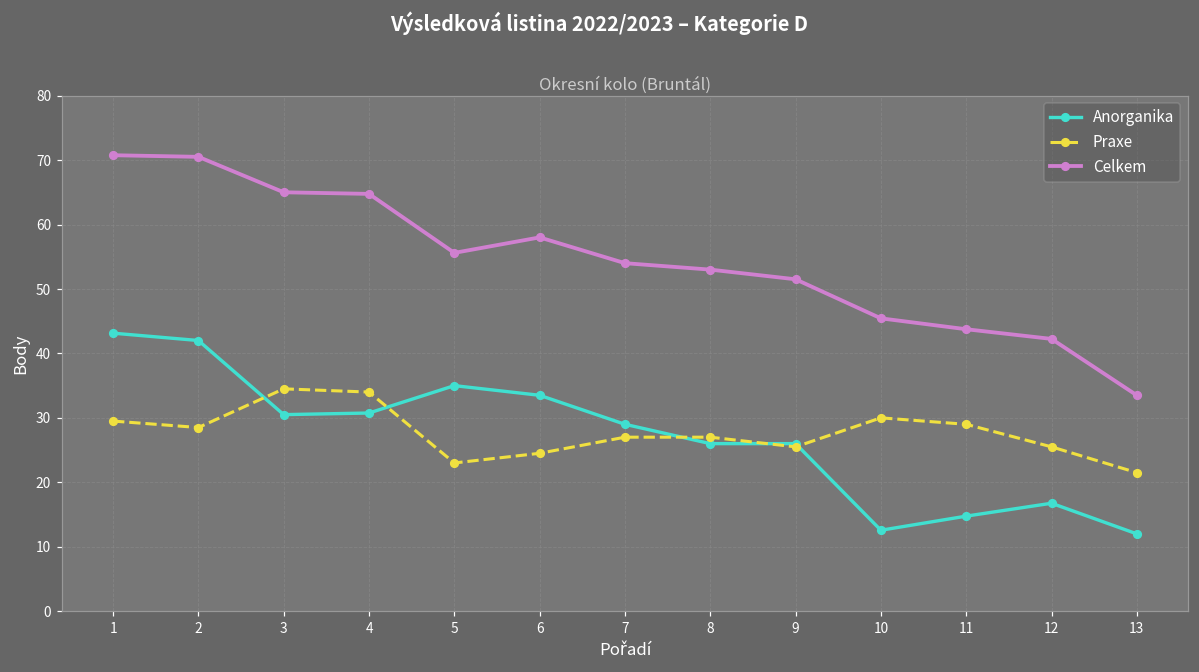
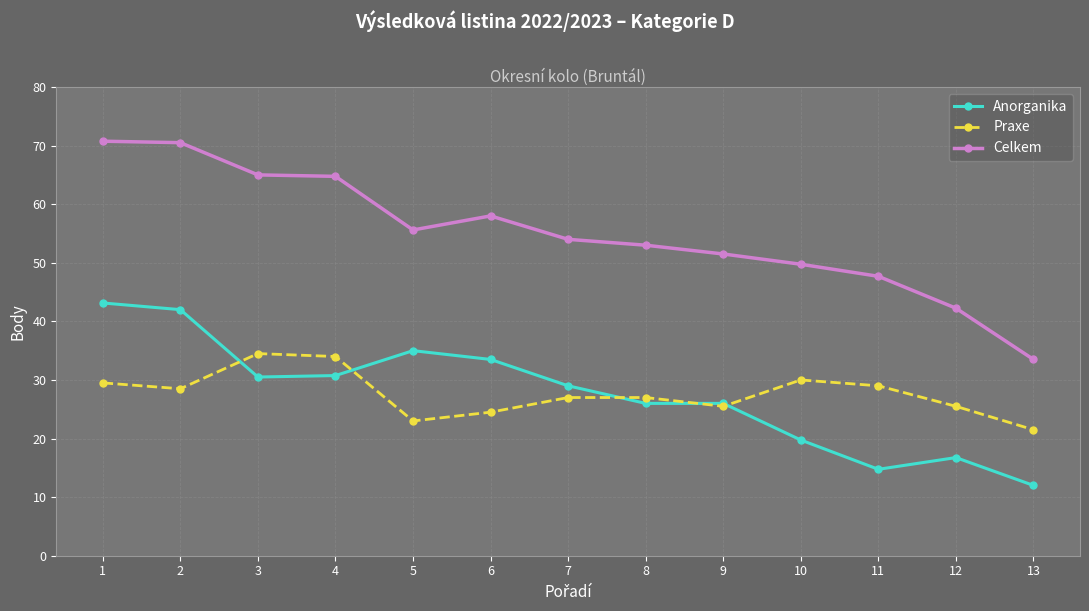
Anorganika, 10: 13 -> 20
Celkem, 10: 45 -> 50
Celkem, 11: 44 -> 48
